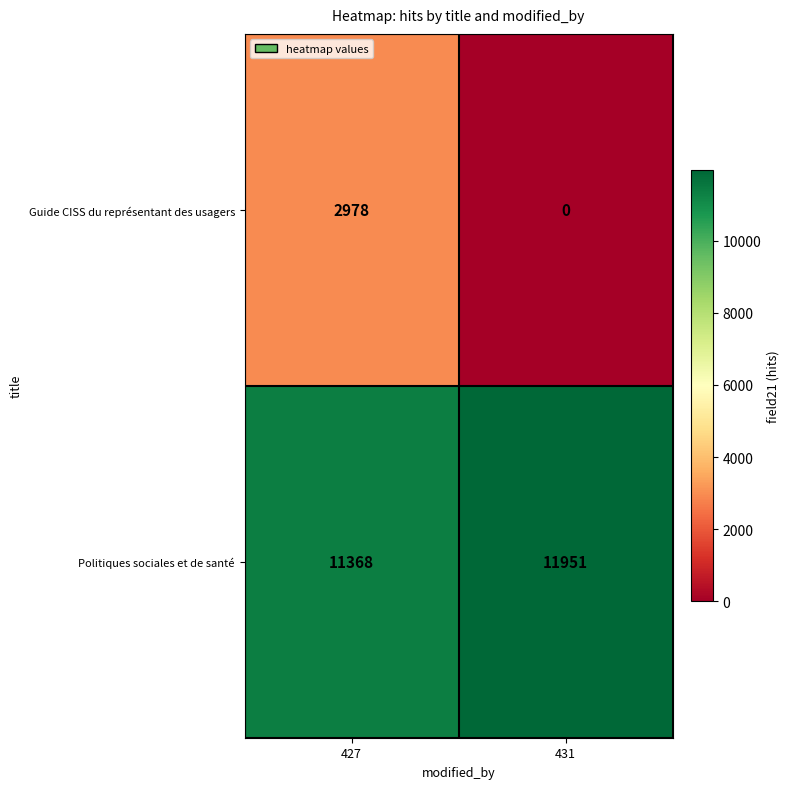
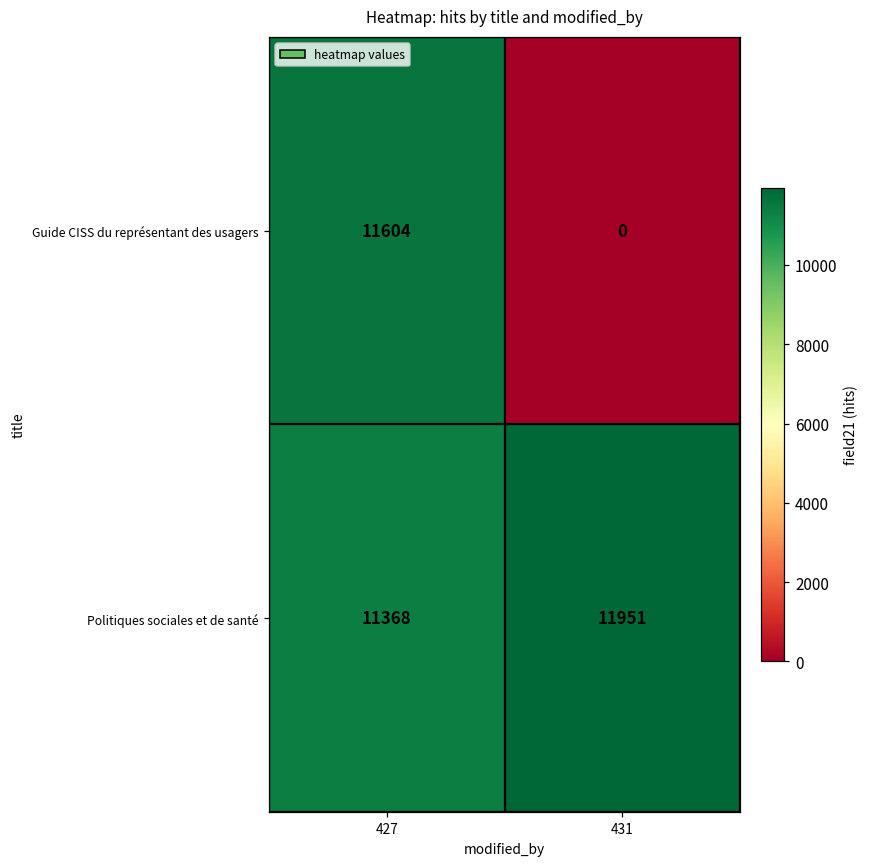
Guide CISS du représentant des usagers, 427: 2978 -> 11604
